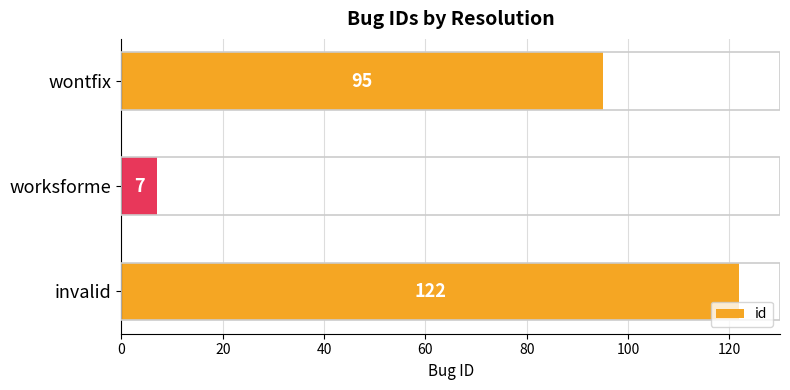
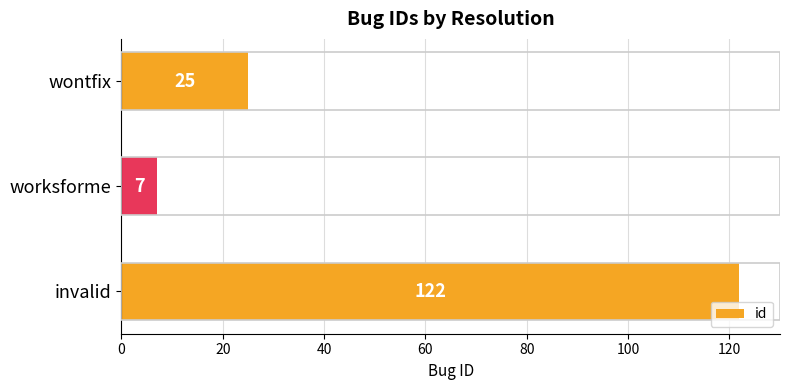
wontfix: 95 -> 25
